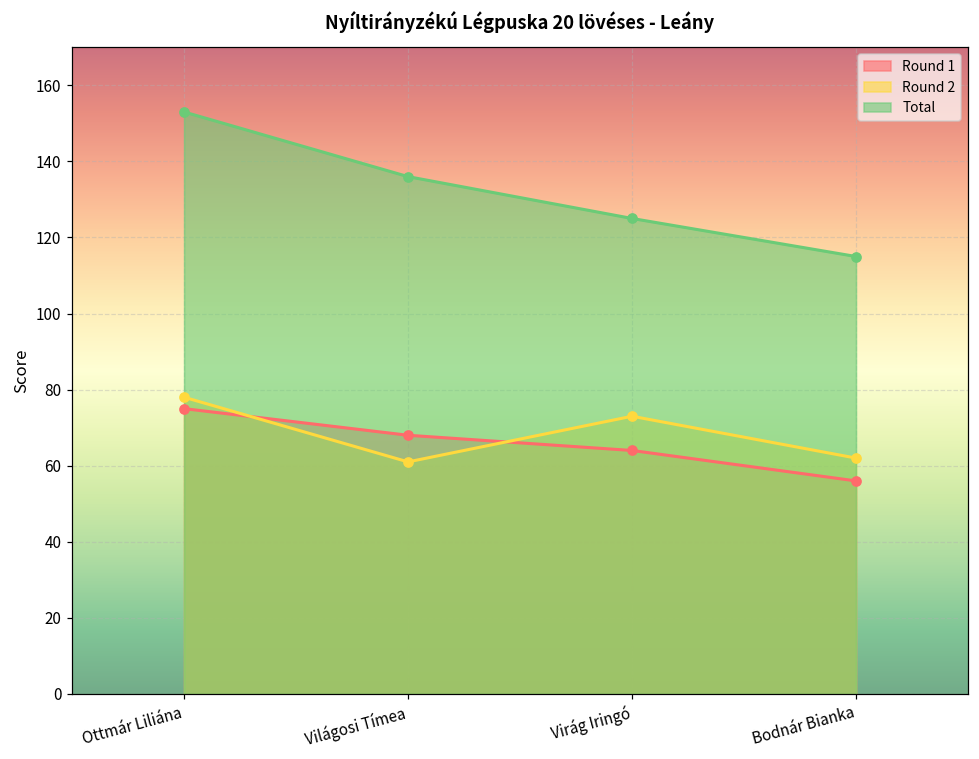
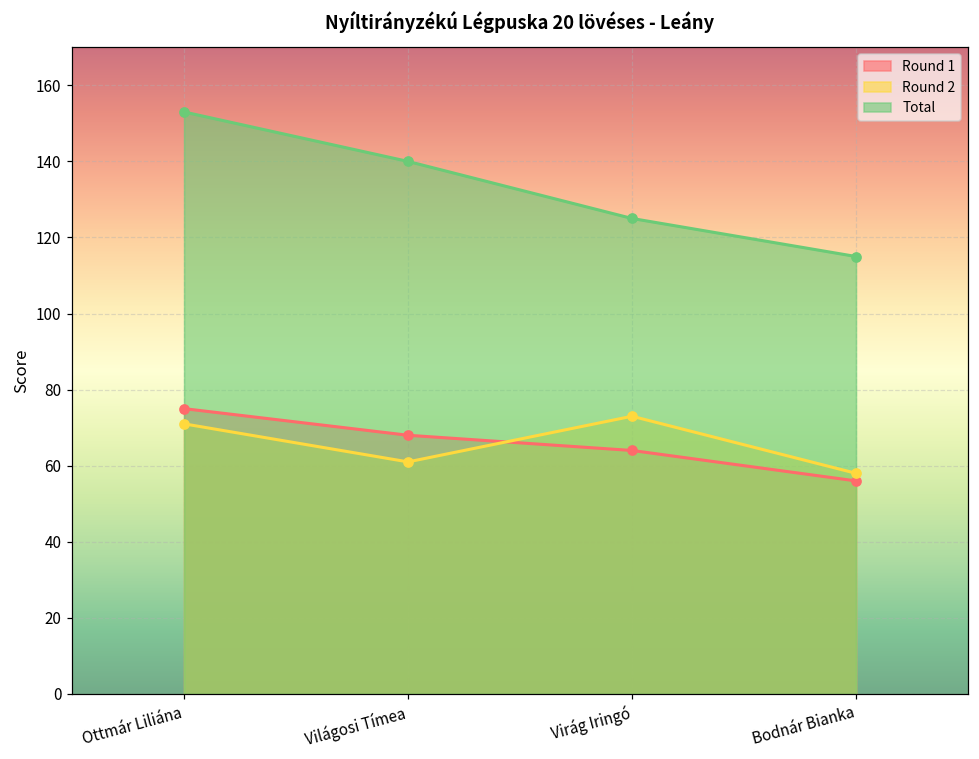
Round 2, Ottmár Liliána: 78 -> 71
Total, Világosi Tímea: 136 -> 140
Round 2, Bodnár Bianka: 62 -> 58
